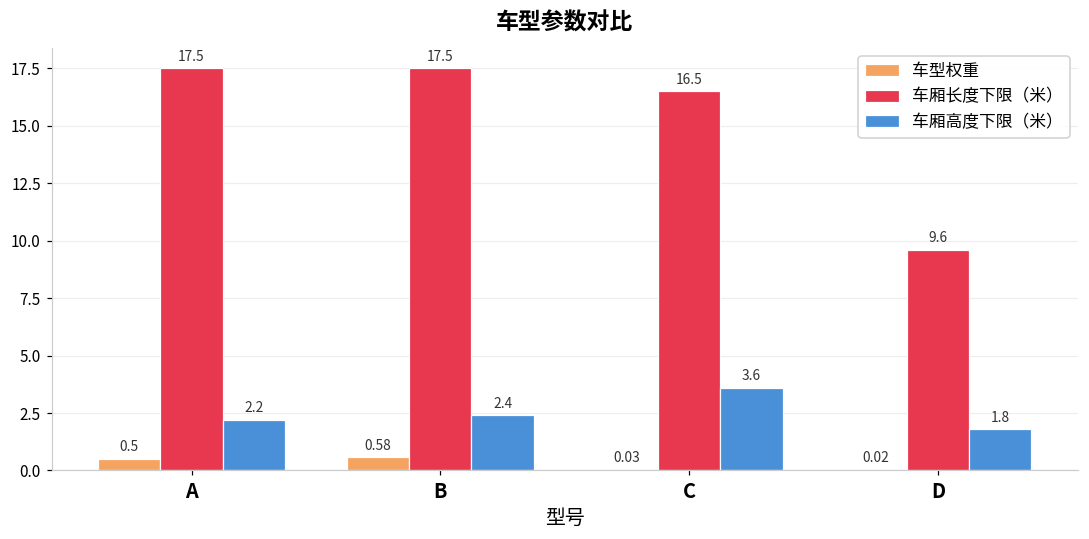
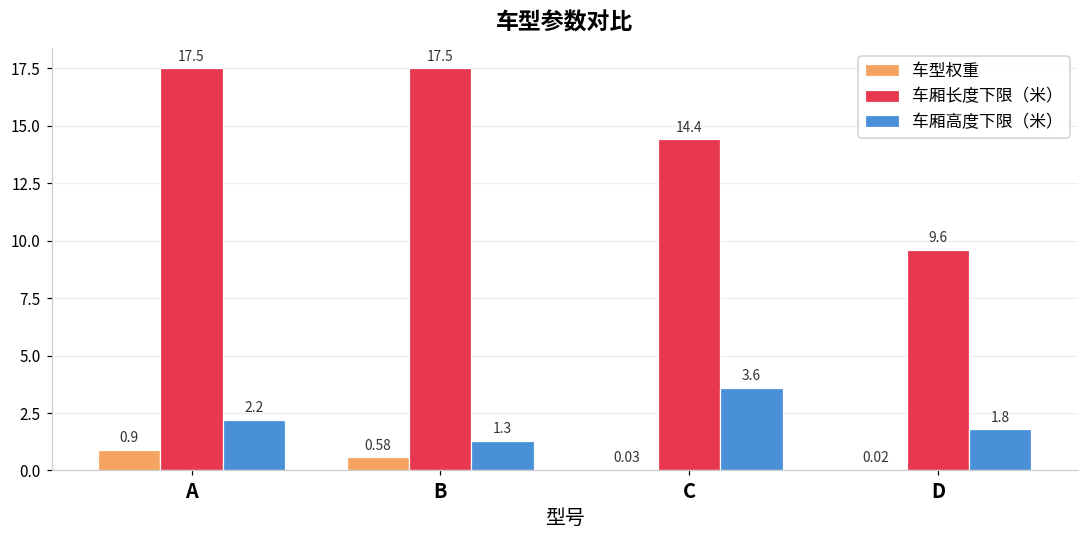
车型权重, A: 0.5 -> 0.9
车厢高度下限（米）, B: 2.4 -> 1.3
车厢长度下限（米）, C: 16.5 -> 14.4
